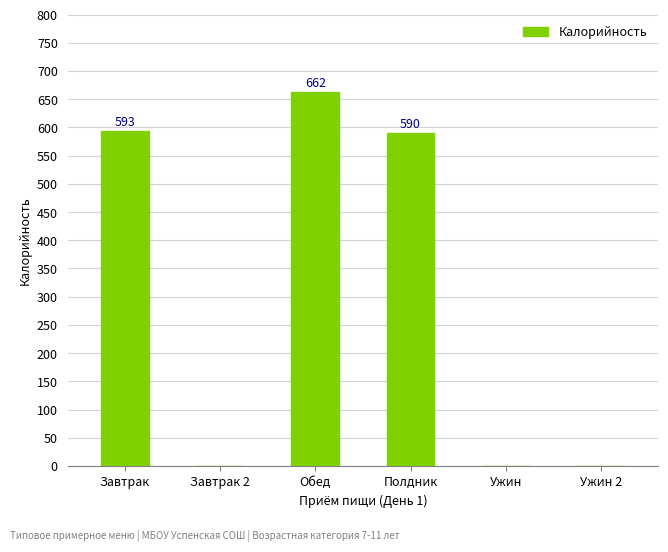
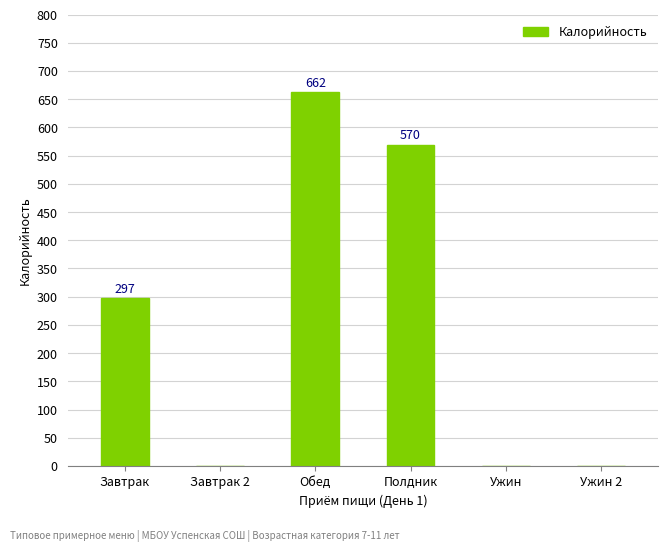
Завтрак: 593 -> 297
Полдник: 590 -> 570
